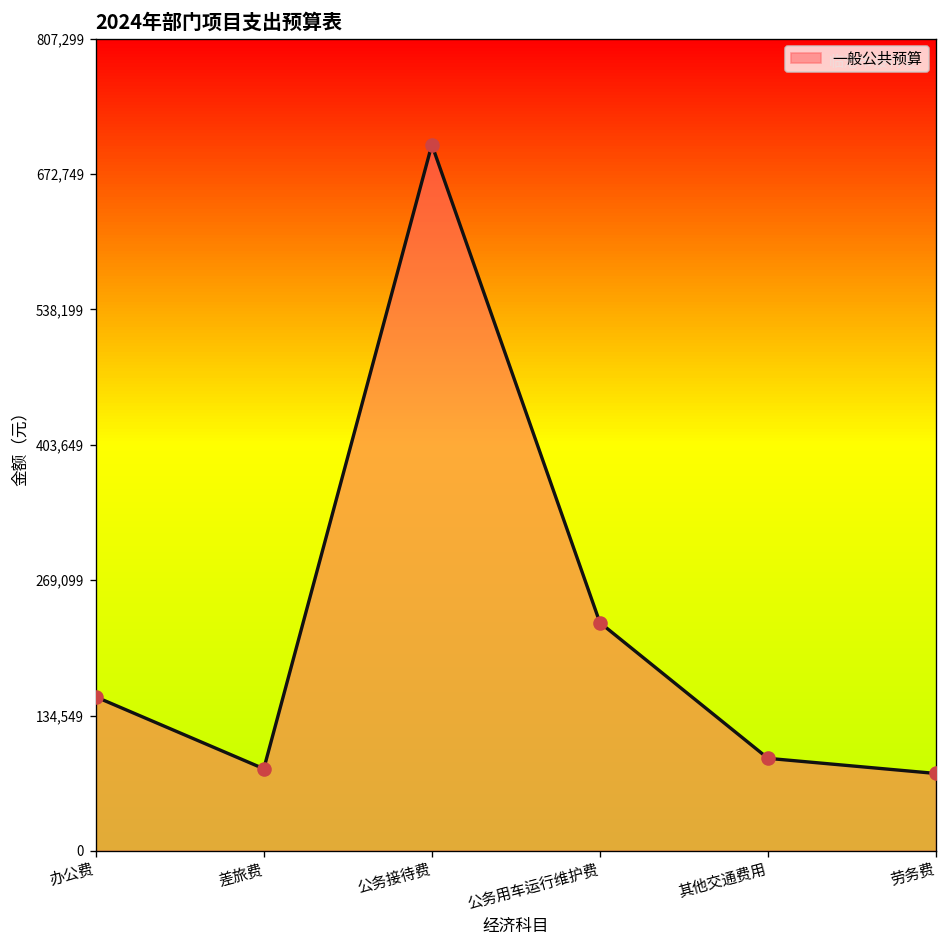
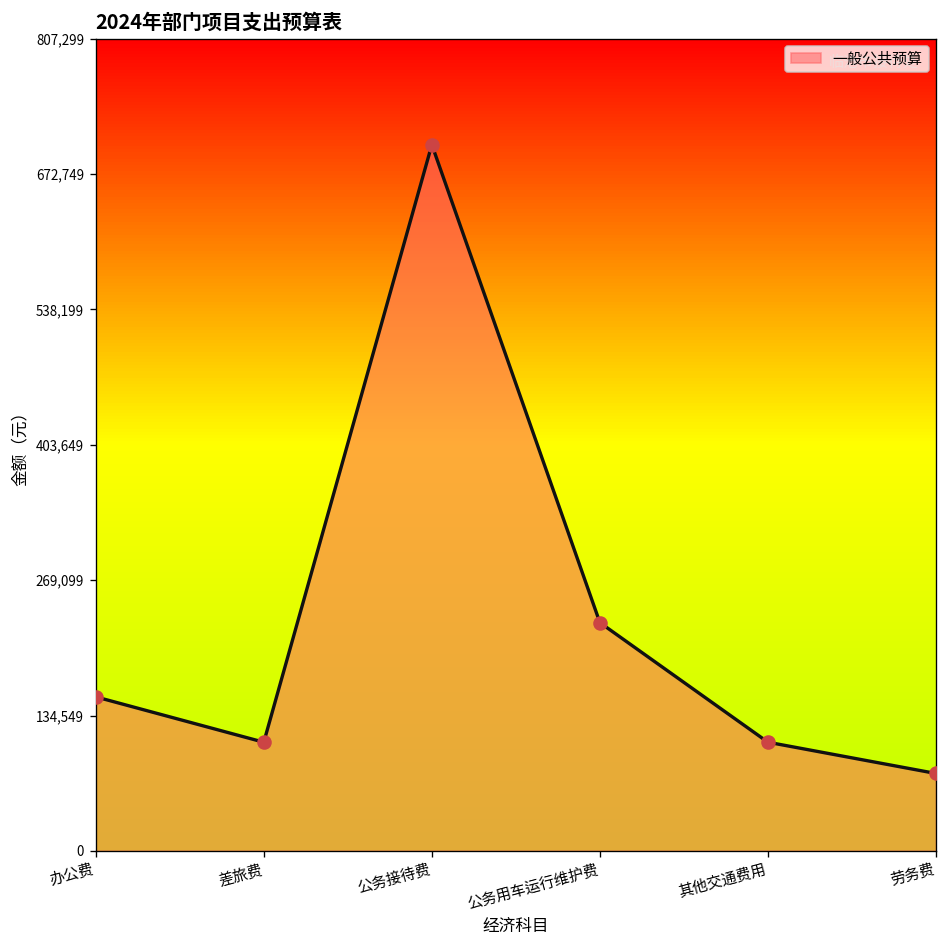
差旅费: 80,000 -> 110,000
其他交通费用: 90,000 -> 110,000
